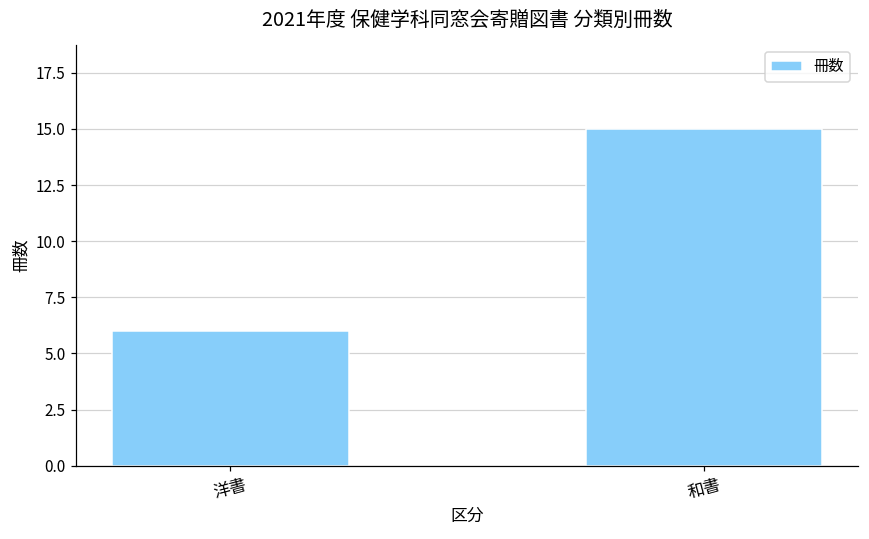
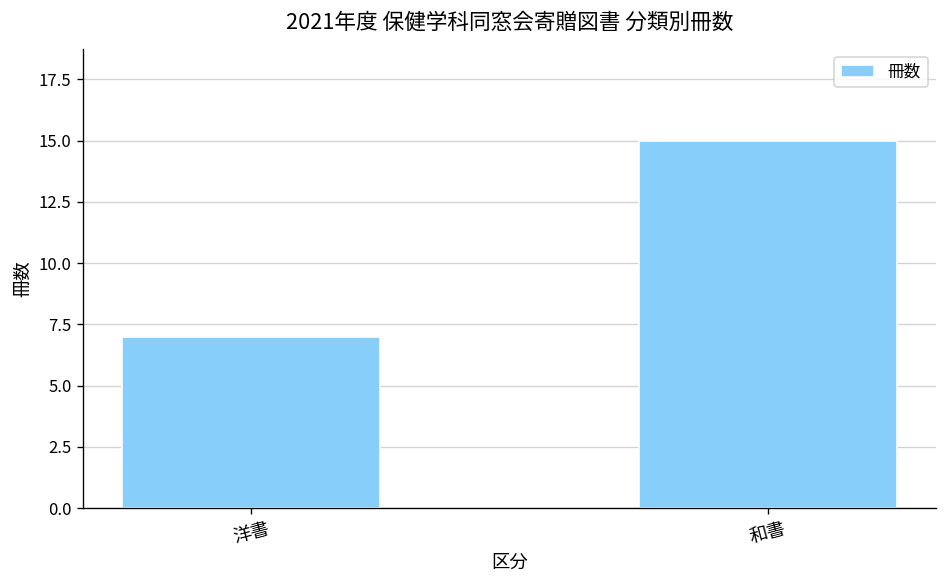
洋書: 6 -> 7
